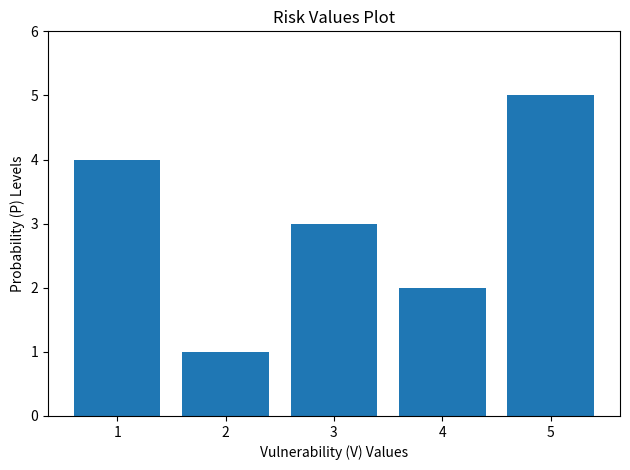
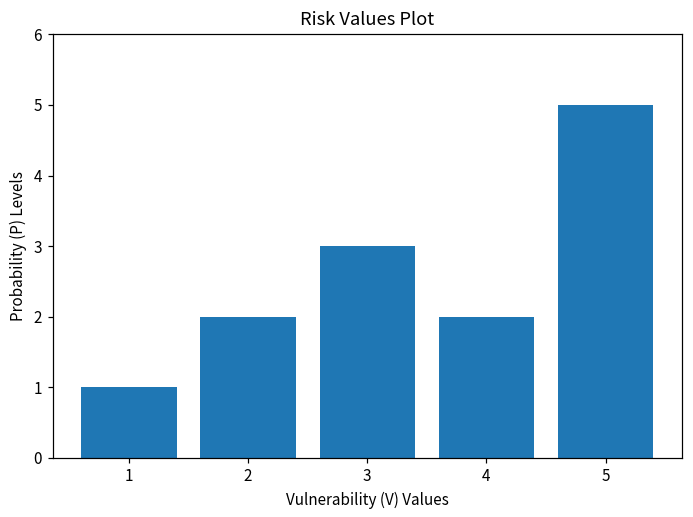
1: 4 -> 1
2: 1 -> 2
